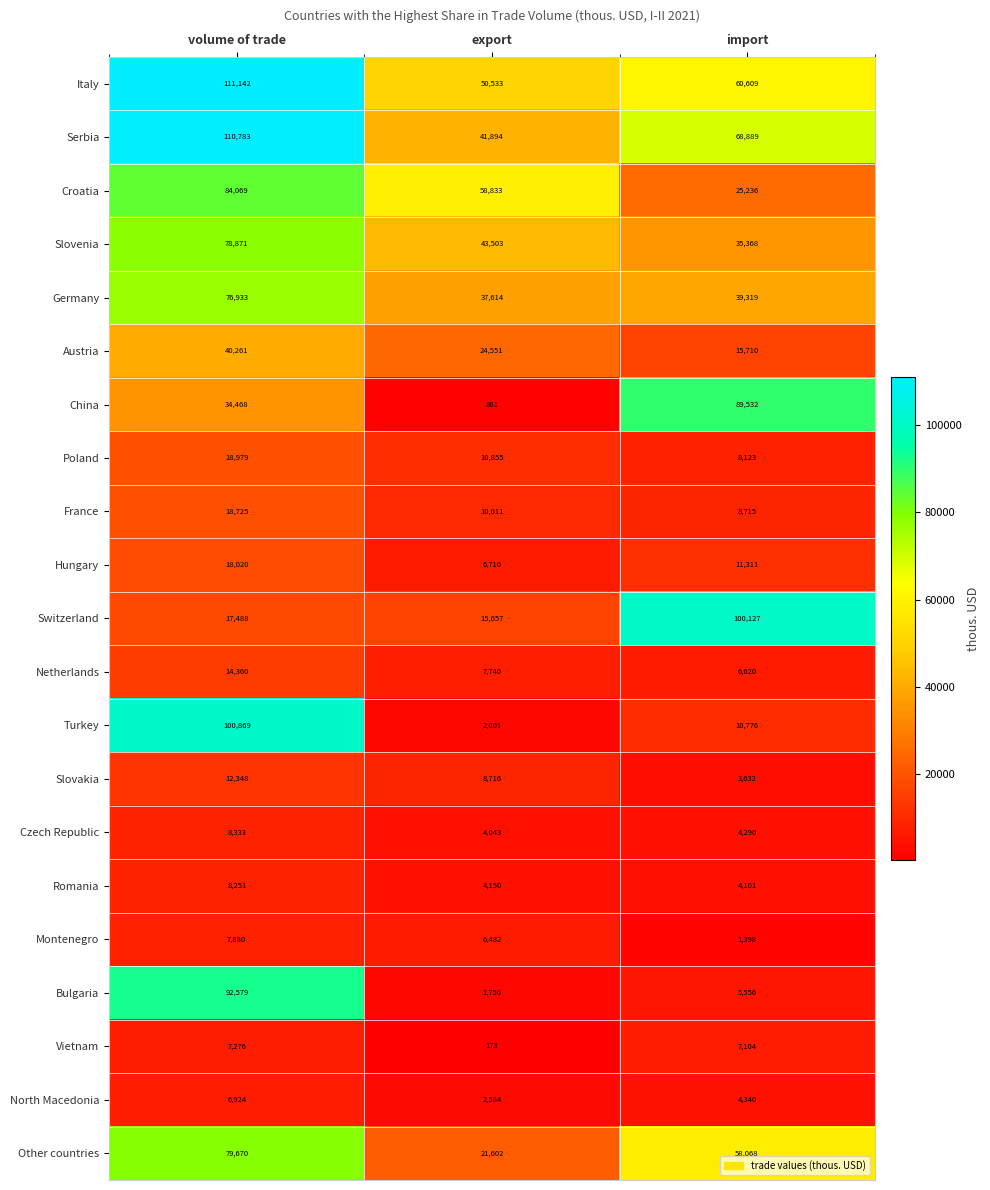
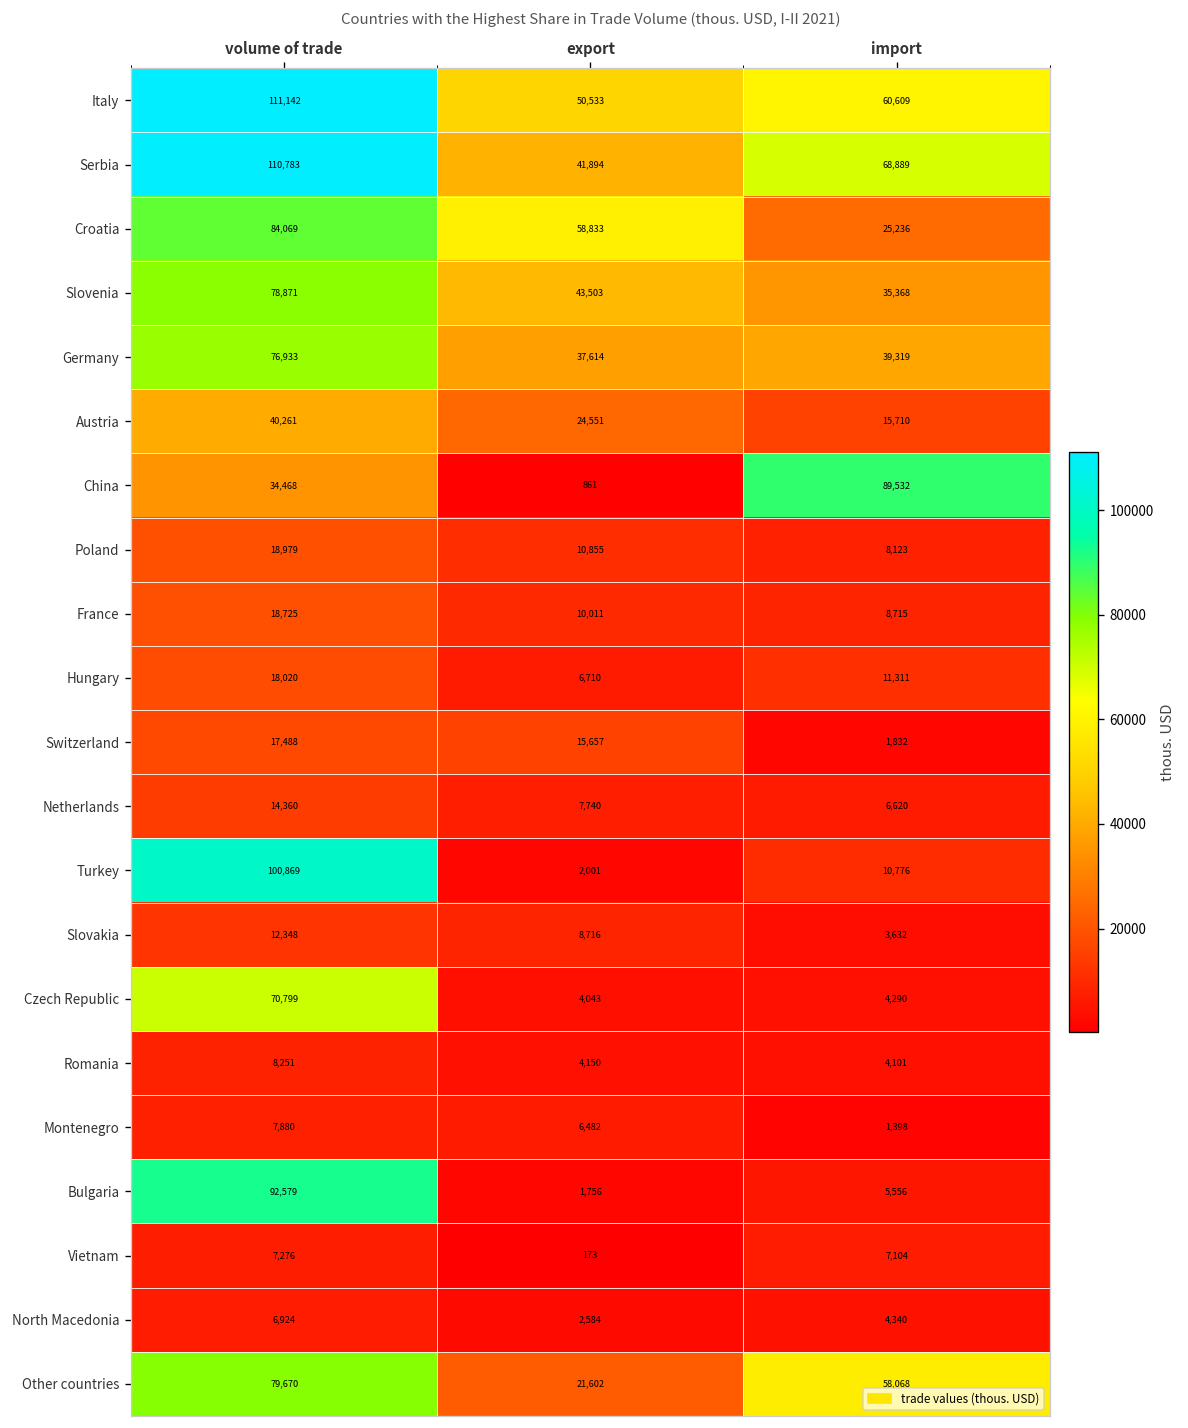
Switzerland, import: 100,127 -> 1,832
Czech Republic, volume of trade: 8,333 -> 70,799
